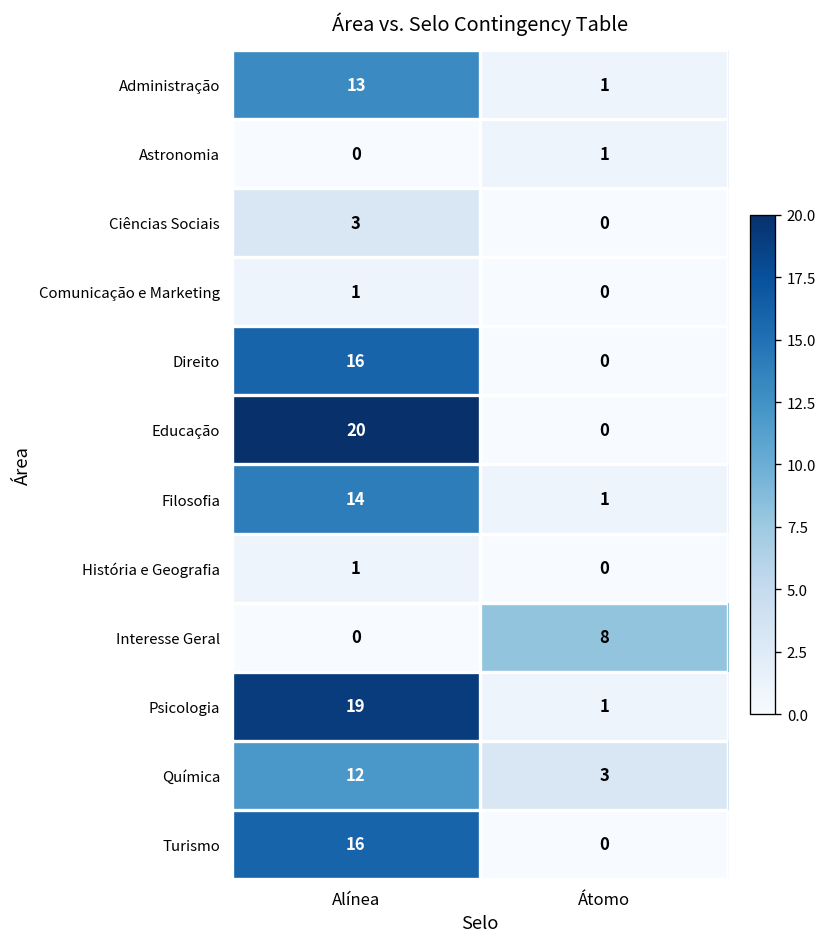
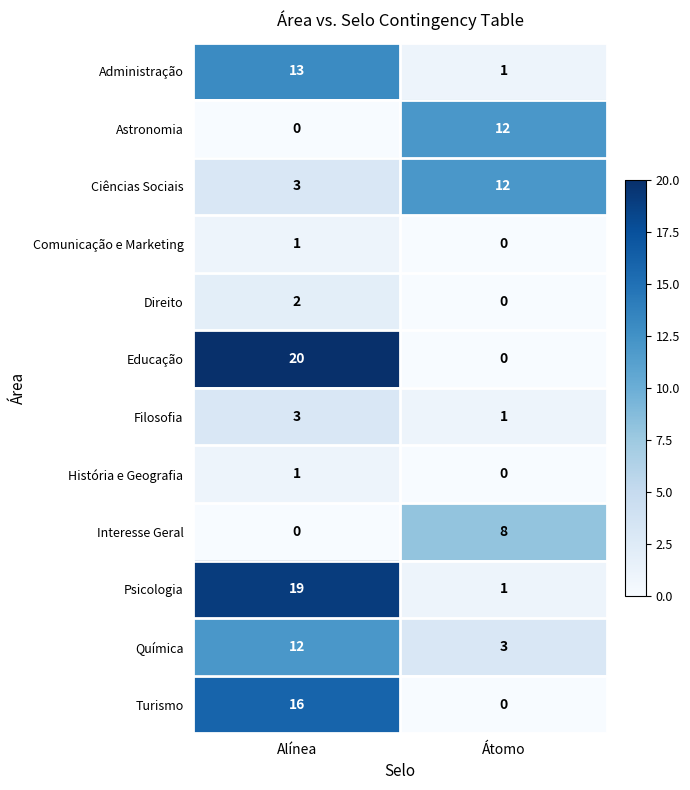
Astronomia, Átomo: 1 -> 12
Ciências Sociais, Átomo: 0 -> 12
Direito, Alínea: 16 -> 2
Filosofia, Alínea: 14 -> 3
